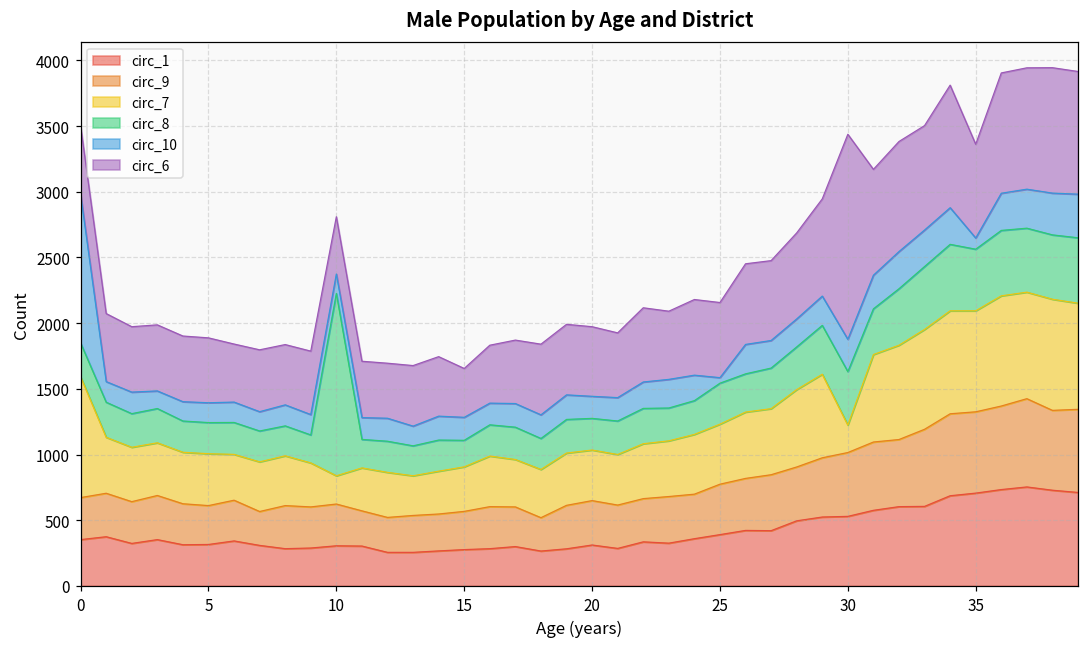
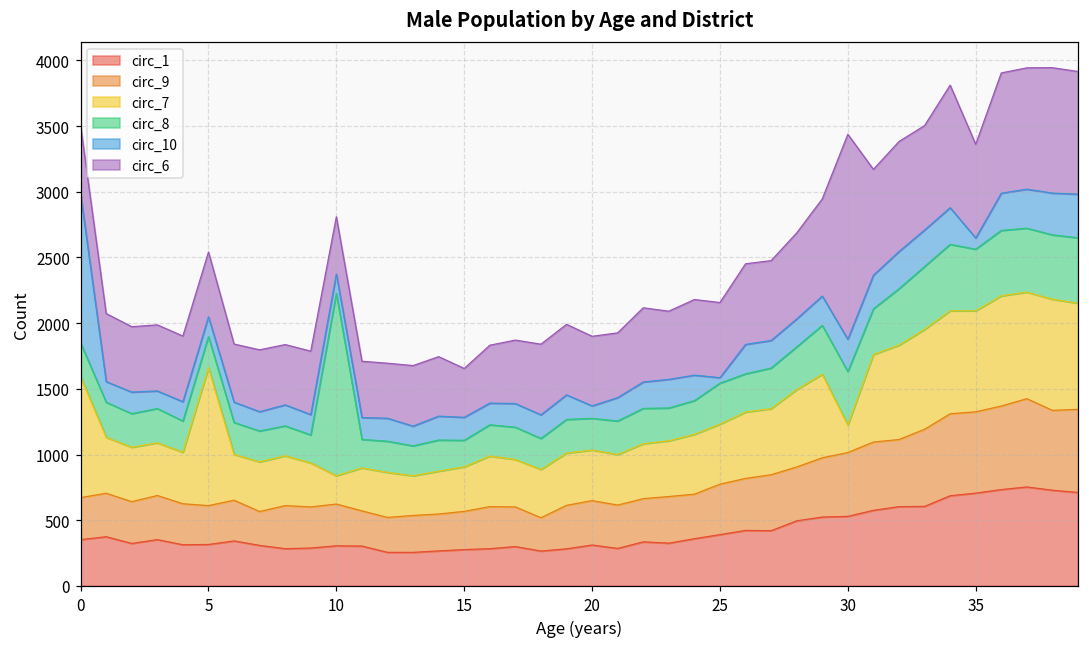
circ_7, 5: 400 -> 1050
circ_10, 20: 170 -> 100
